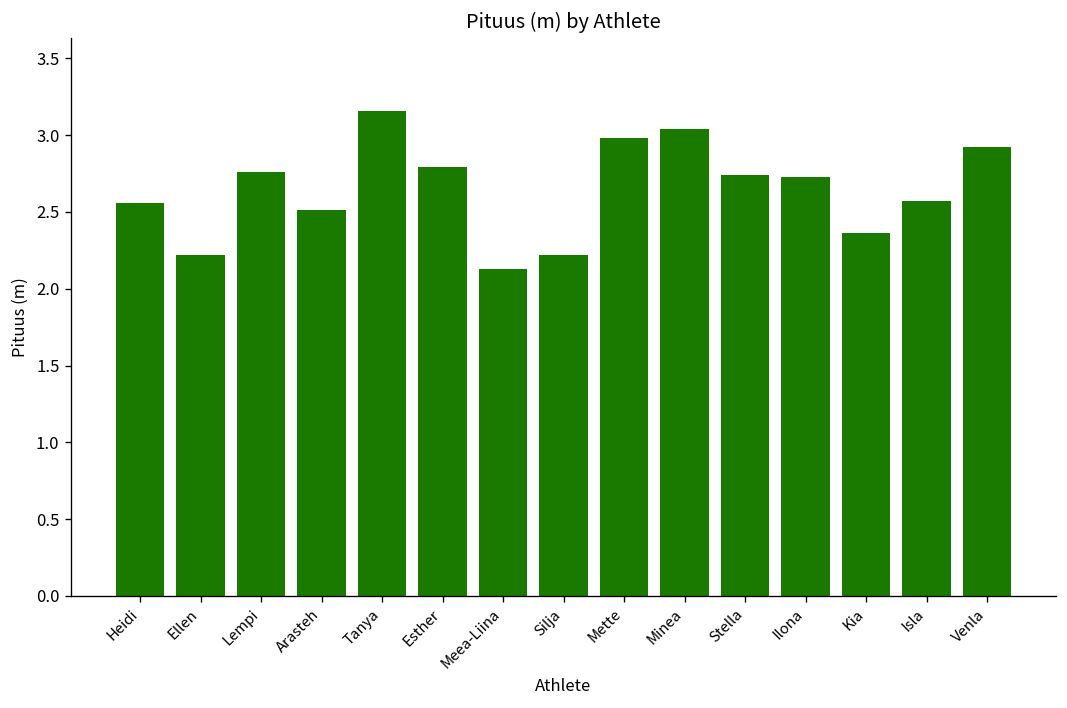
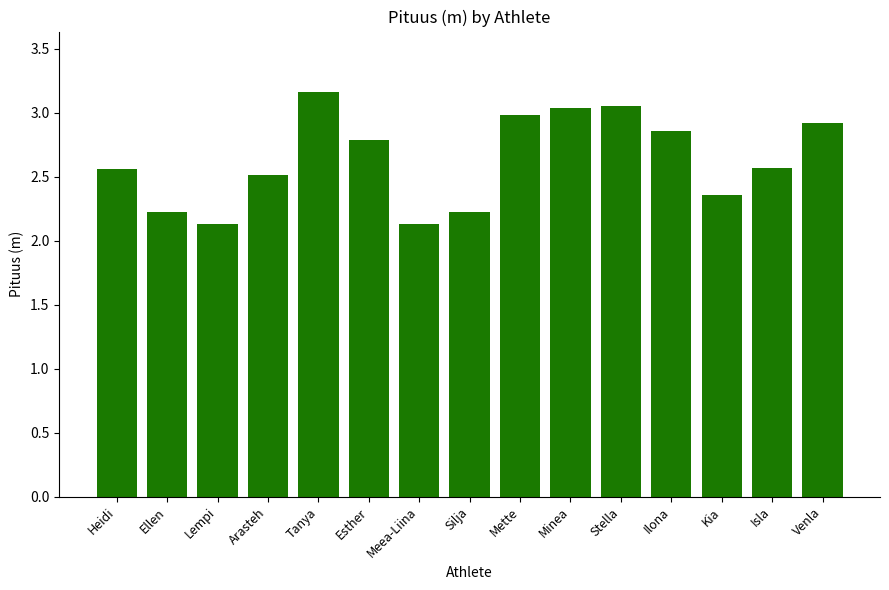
Lempi: 2.76 -> 2.13
Stella: 2.74 -> 3.05
Ilona: 2.73 -> 2.86
